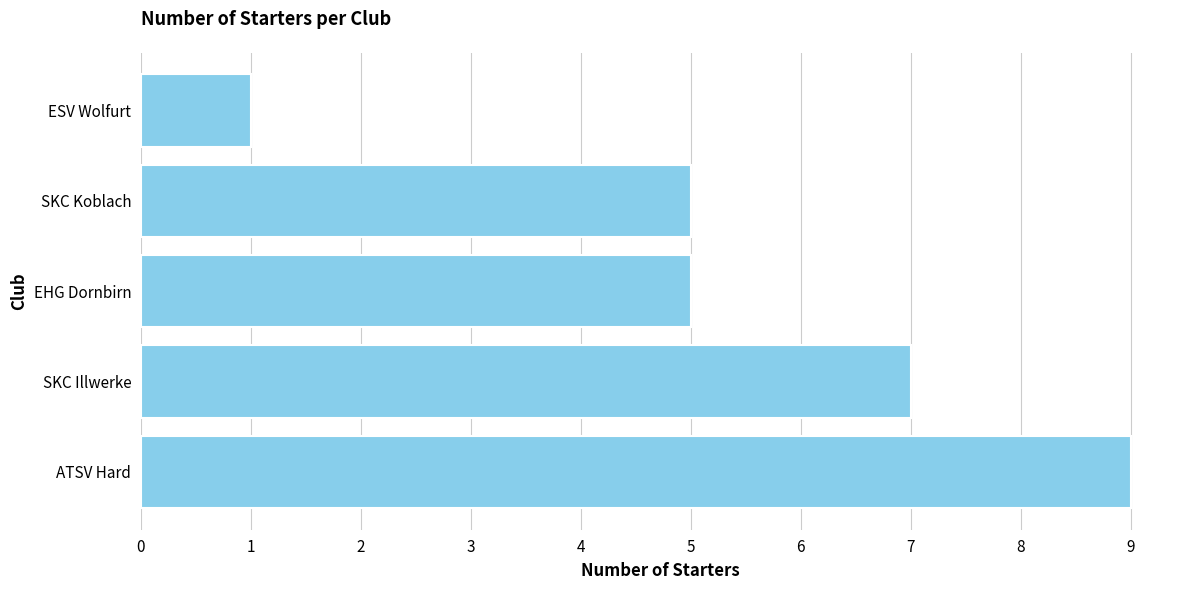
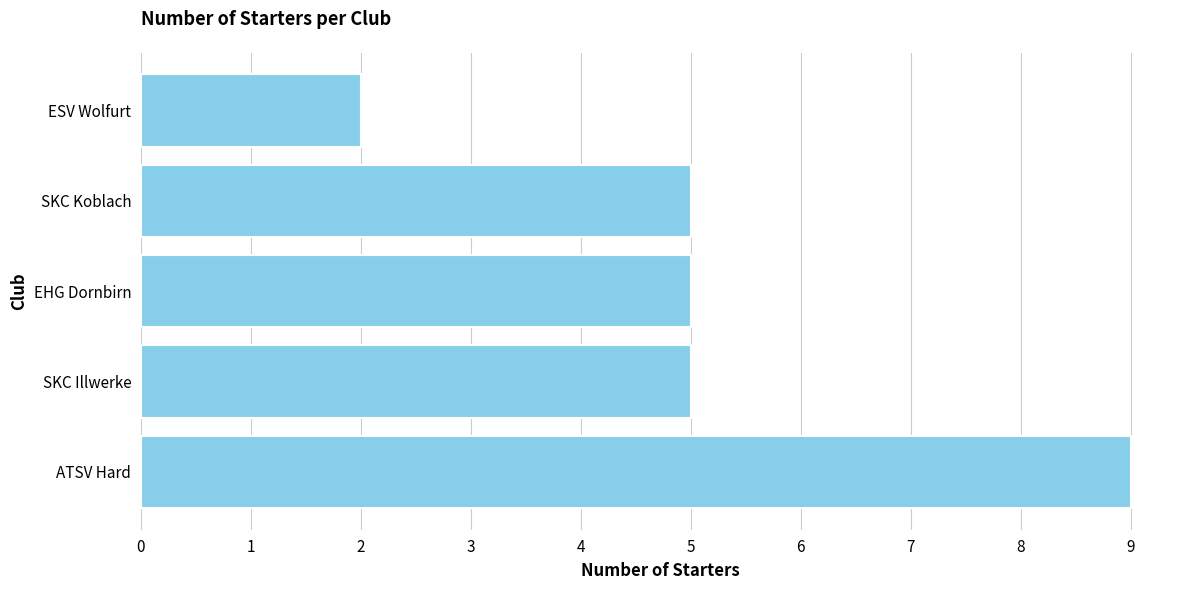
ESV Wolfurt: 1 -> 2
SKC Illwerke: 7 -> 5
